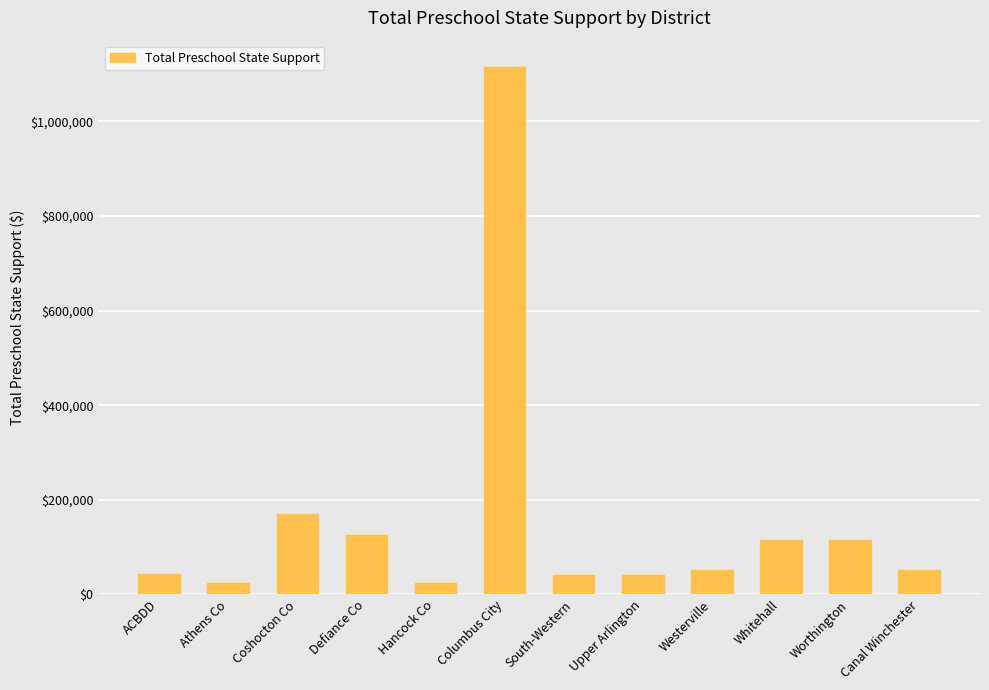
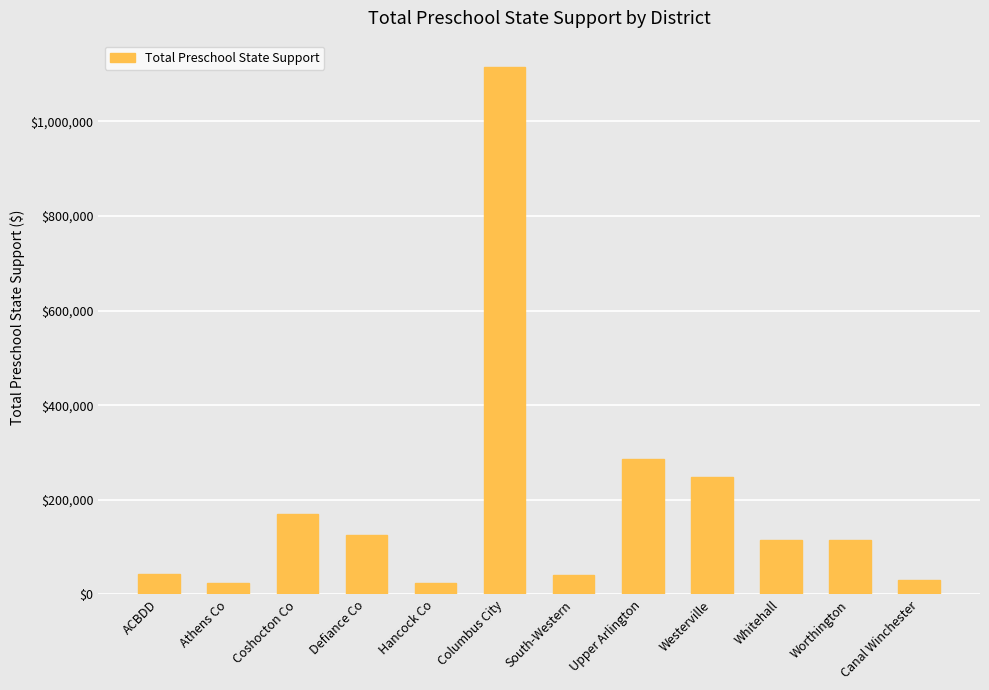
Upper Arlington: $40,000 -> $290,000
Westerville: $50,000 -> $250,000
Canal Winchester: $50,000 -> $30,000
